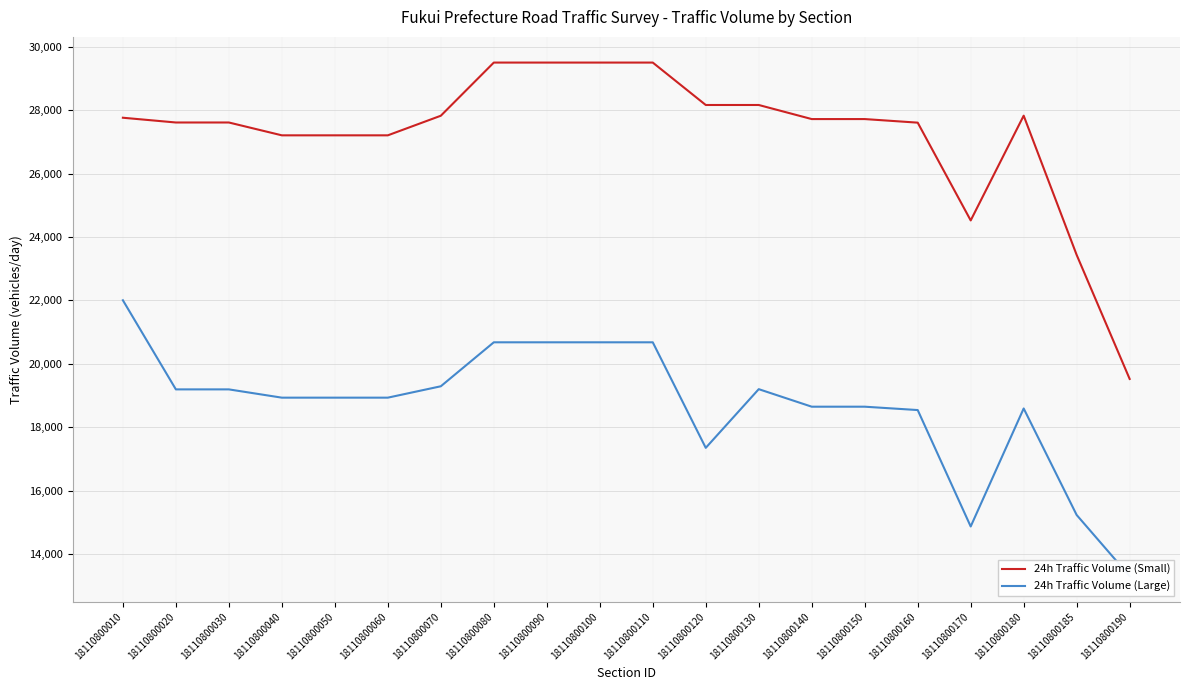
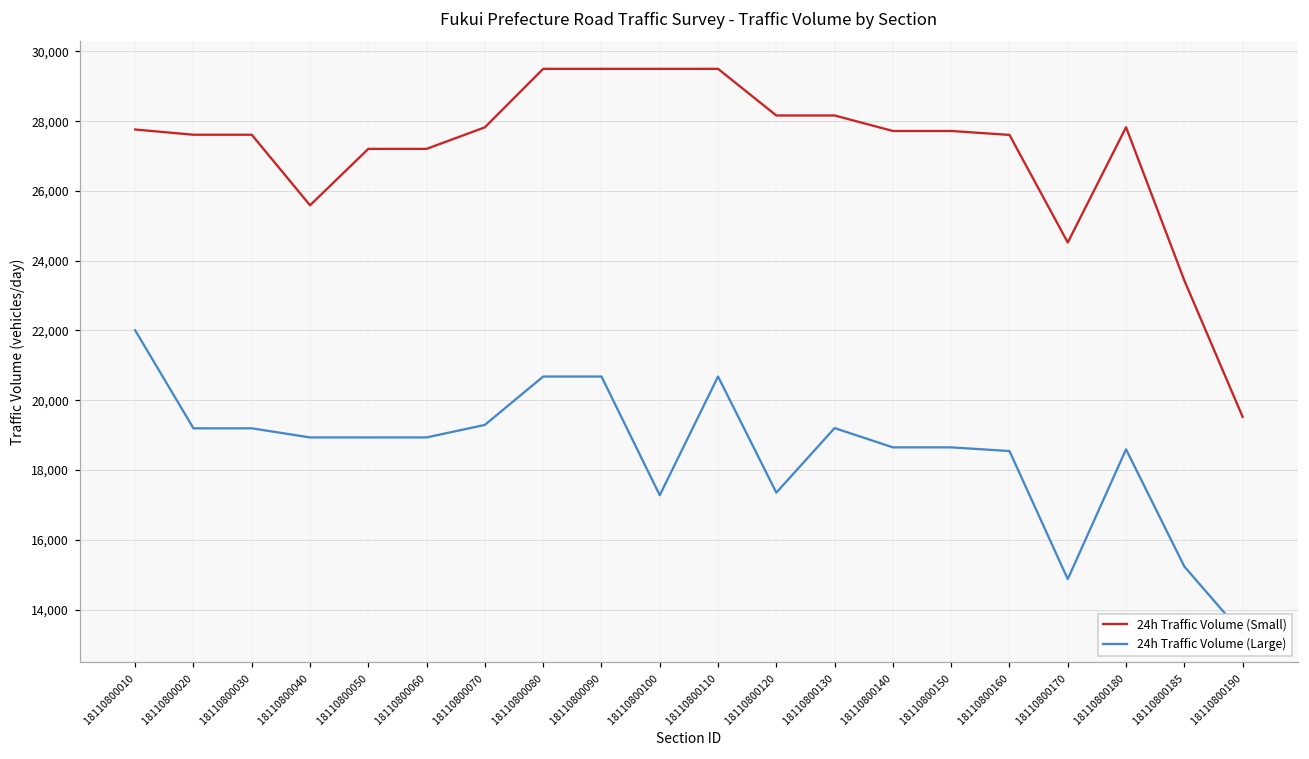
24h Traffic Volume (Small), 18110800040: 27,200 -> 25,600
24h Traffic Volume (Large), 18110800100: 20,700 -> 17,300
